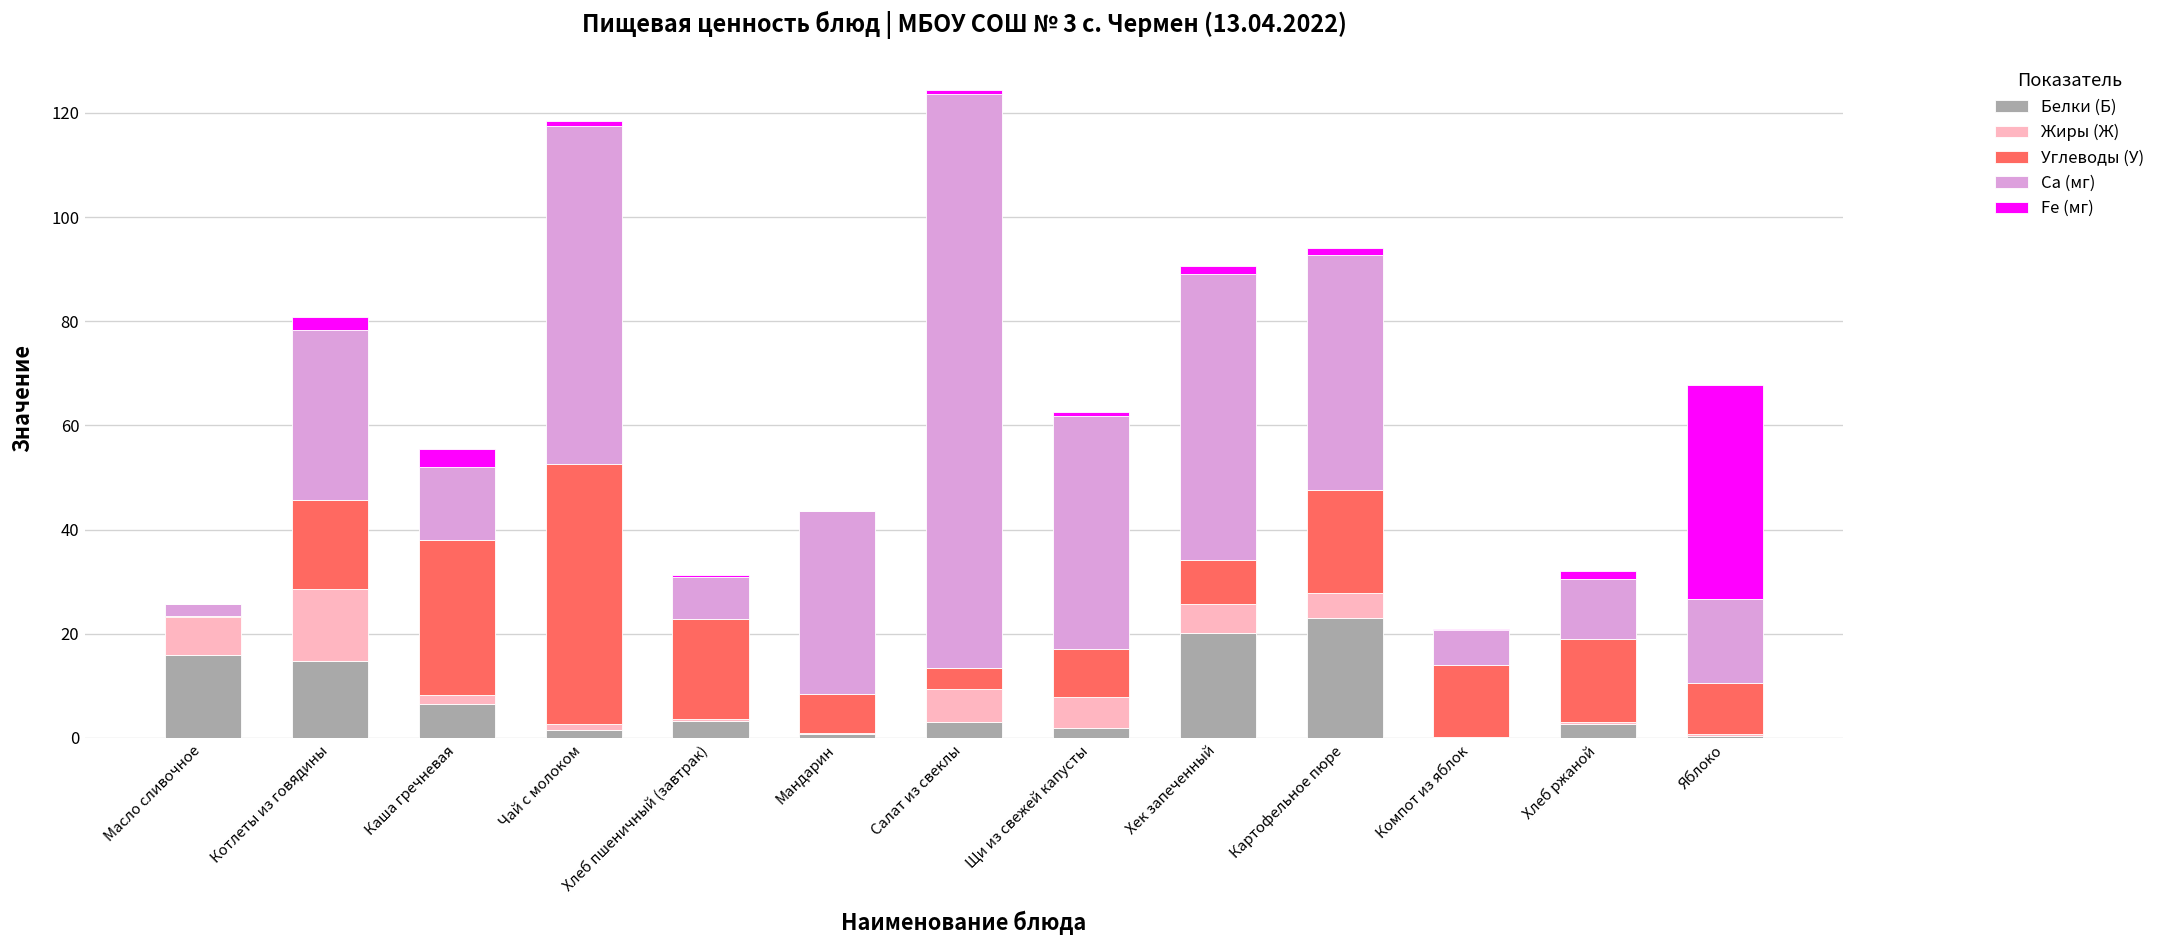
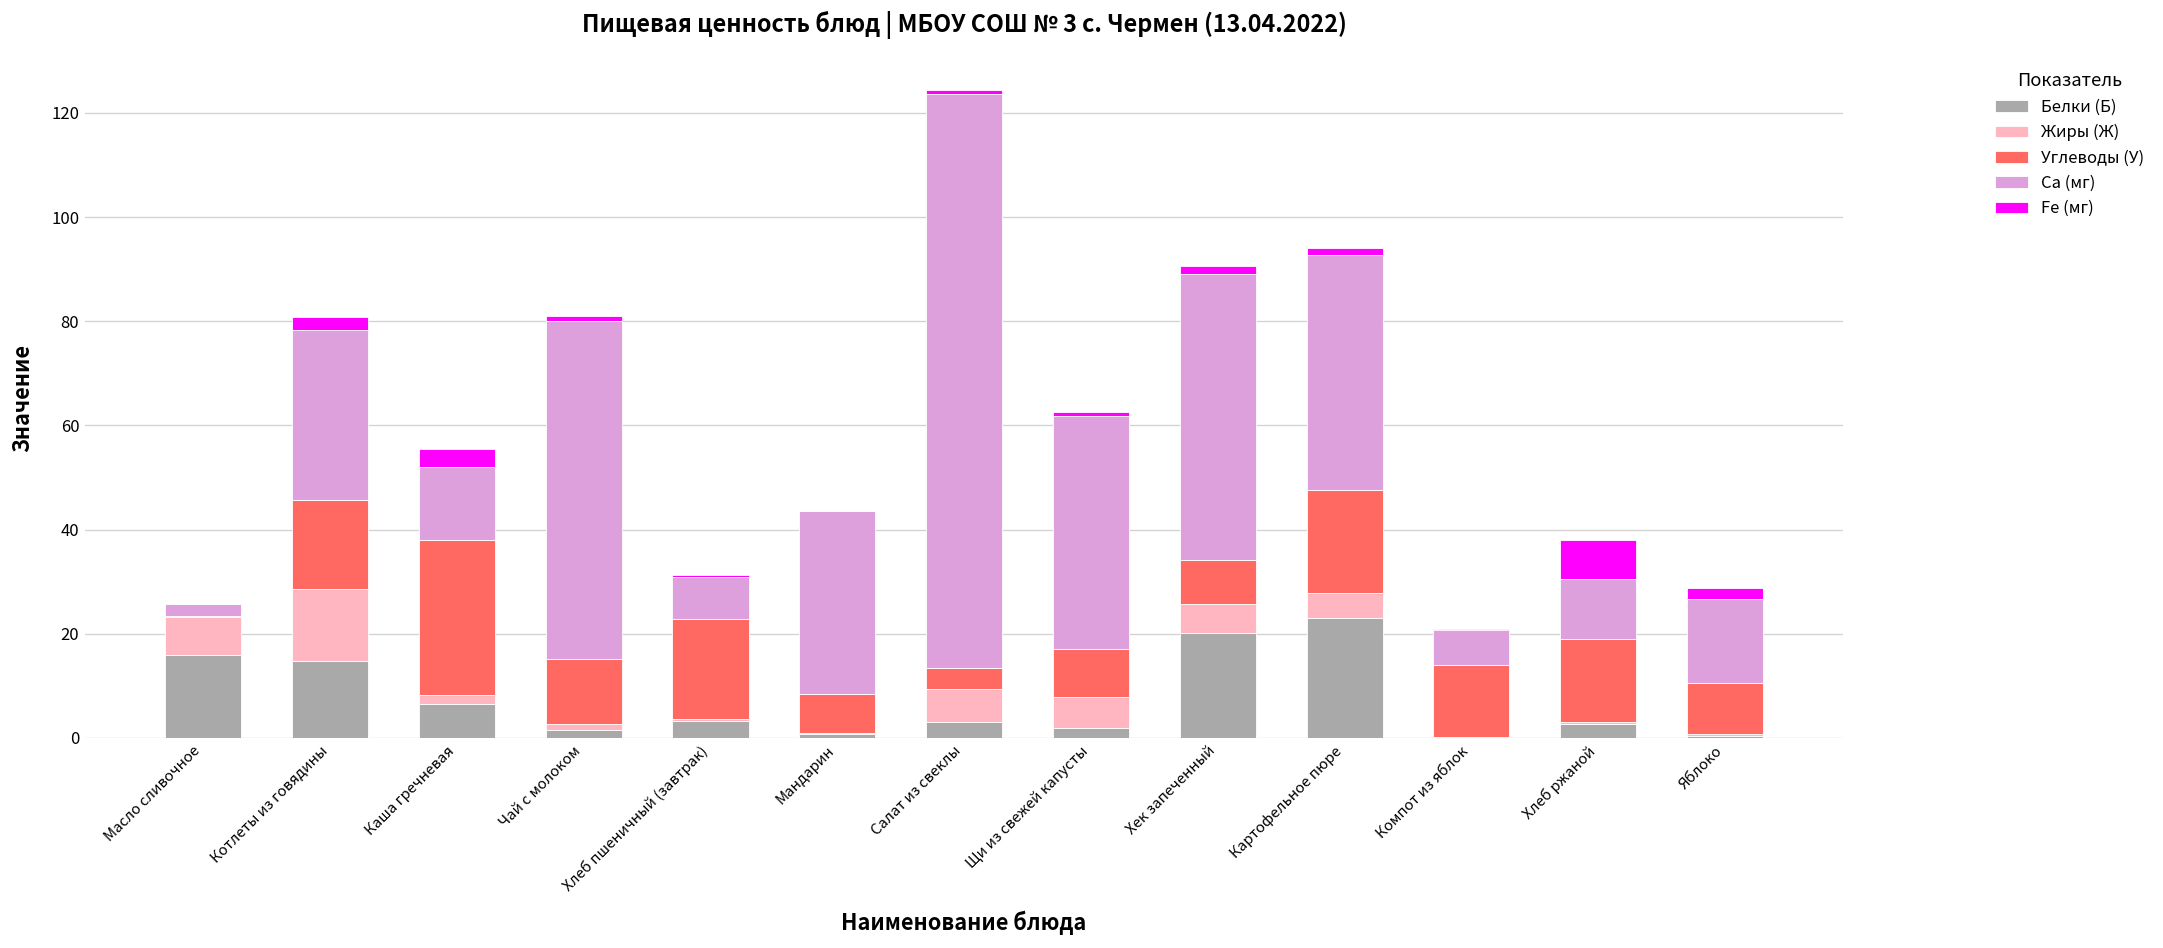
Углеводы (У), Чай с молоком: 50 -> 12
Fe (мг), Хлеб ржаной: 2 -> 7
Fe (мг), Яблоко: 41 -> 2
